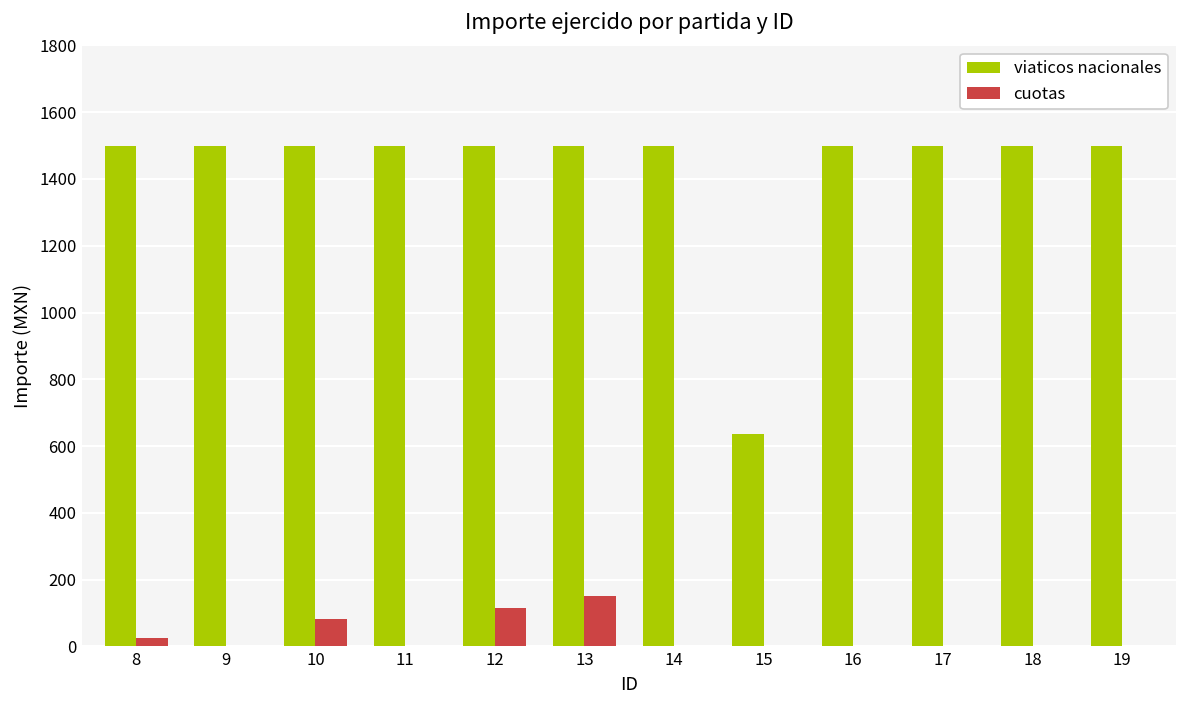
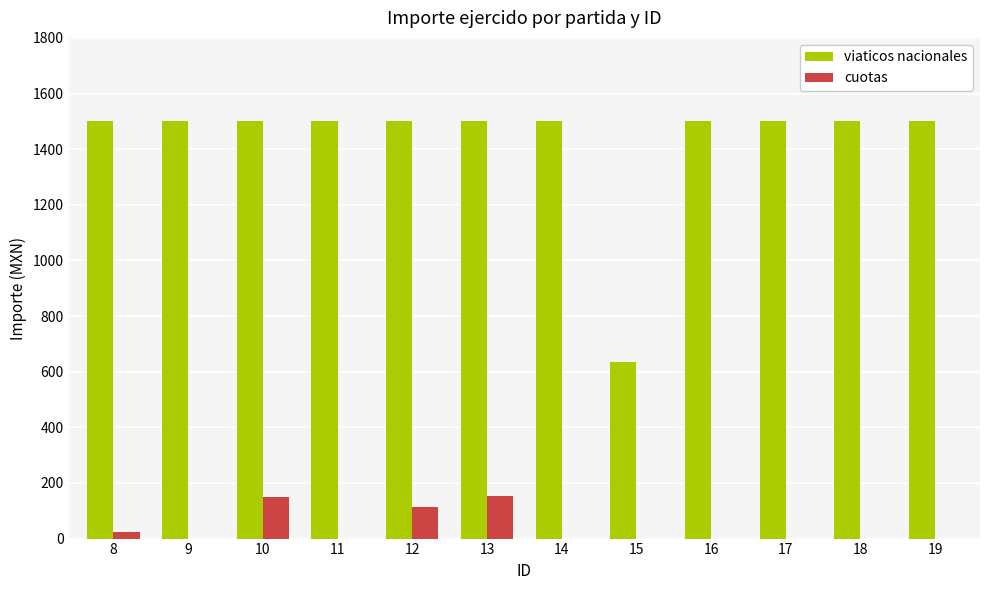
cuotas, 10: 80 -> 150
